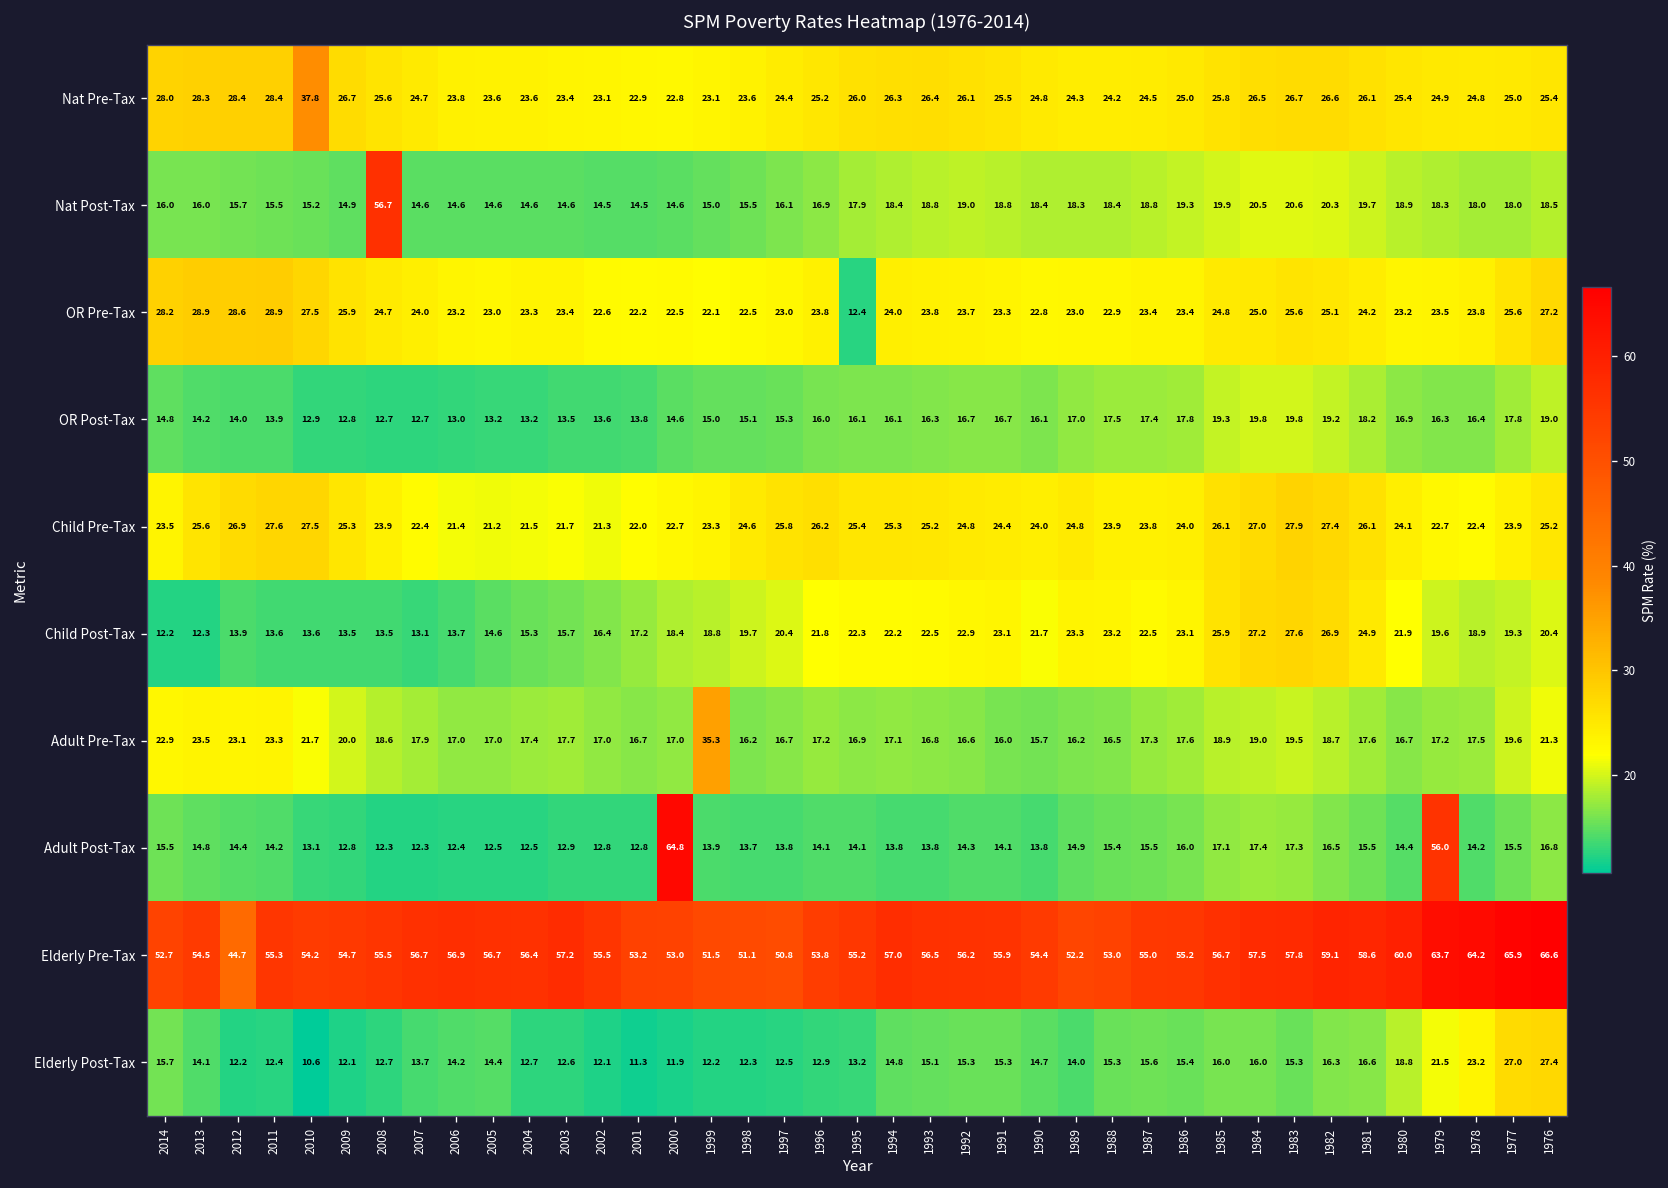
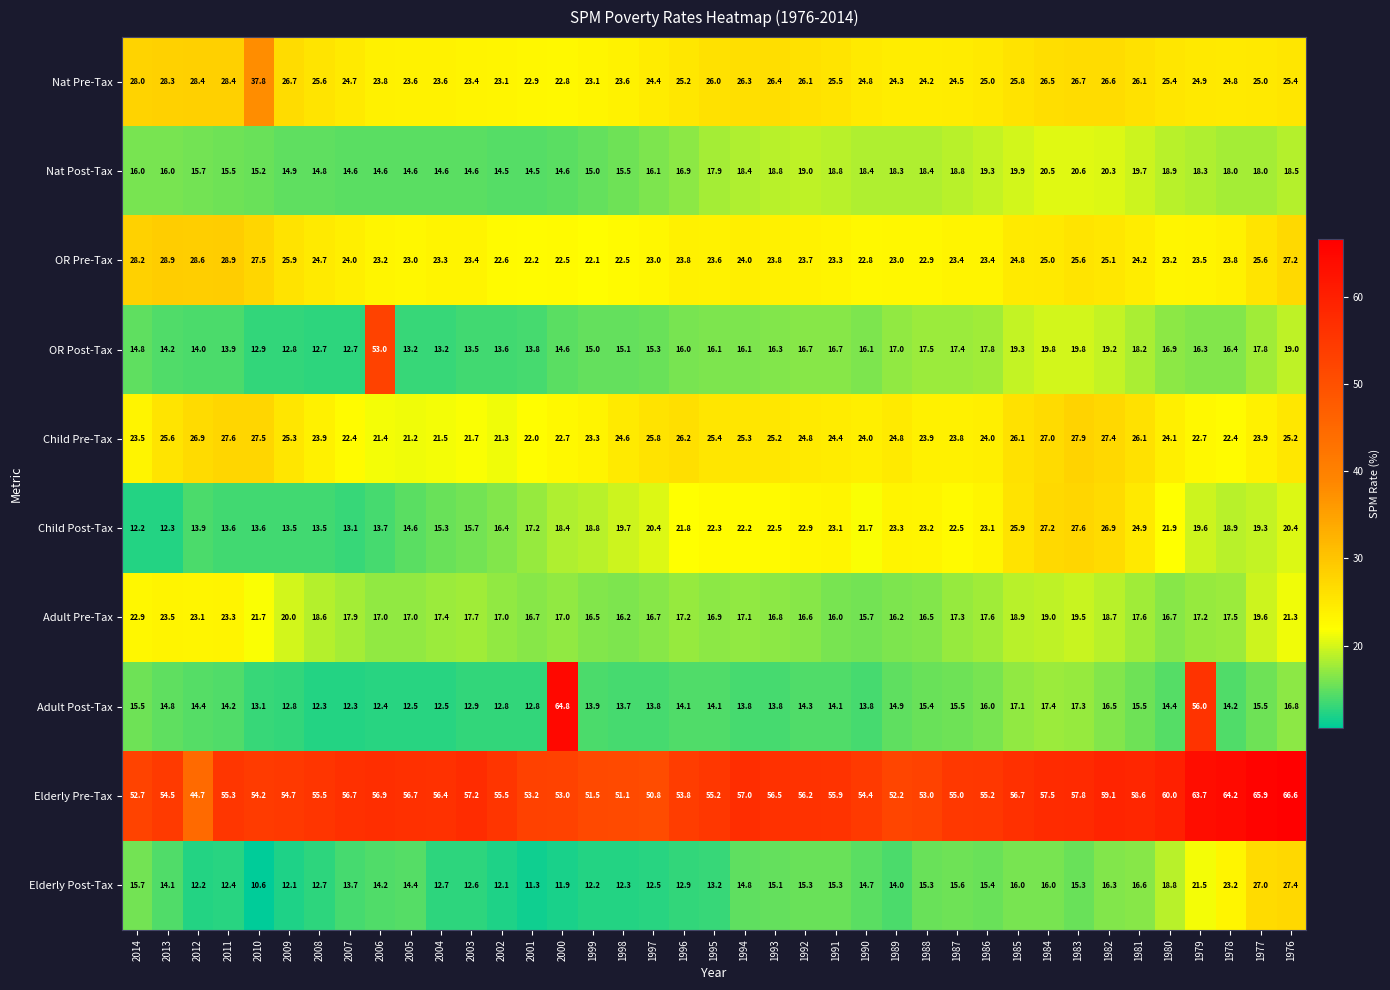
Nat Post-Tax, 2008: 56.7 -> 14.8
OR Pre-Tax, 1995: 12.4 -> 23.6
OR Post-Tax, 2006: 13.0 -> 53.0
Adult Pre-Tax, 1999: 35.3 -> 16.5
